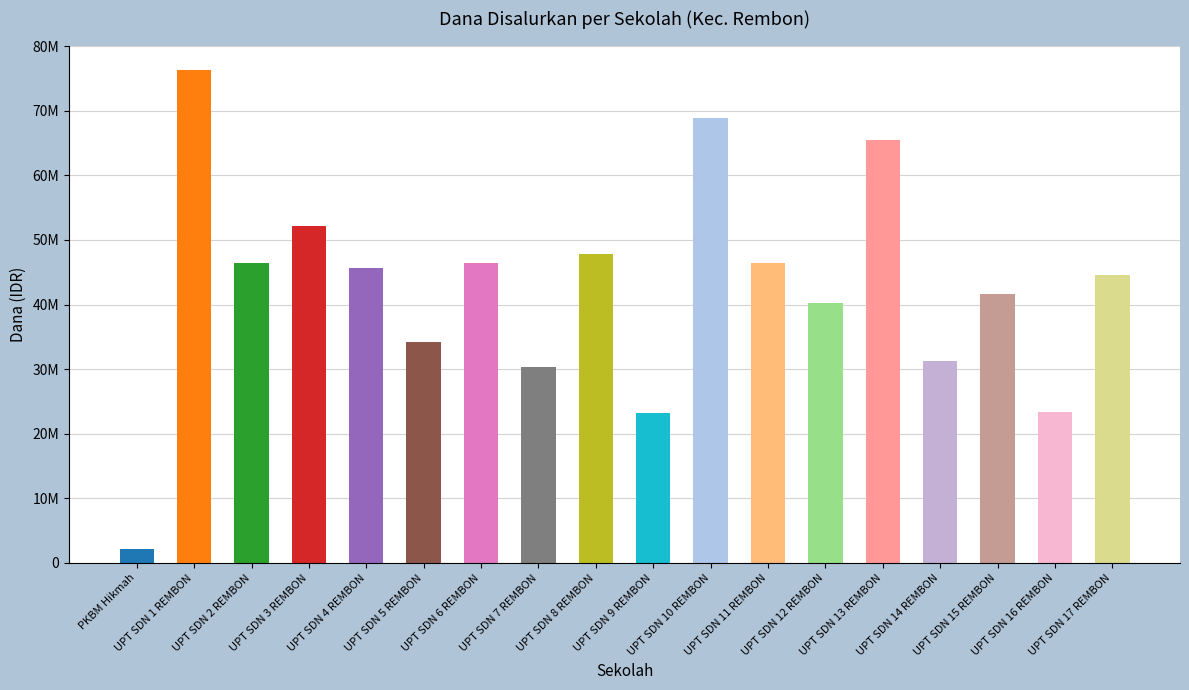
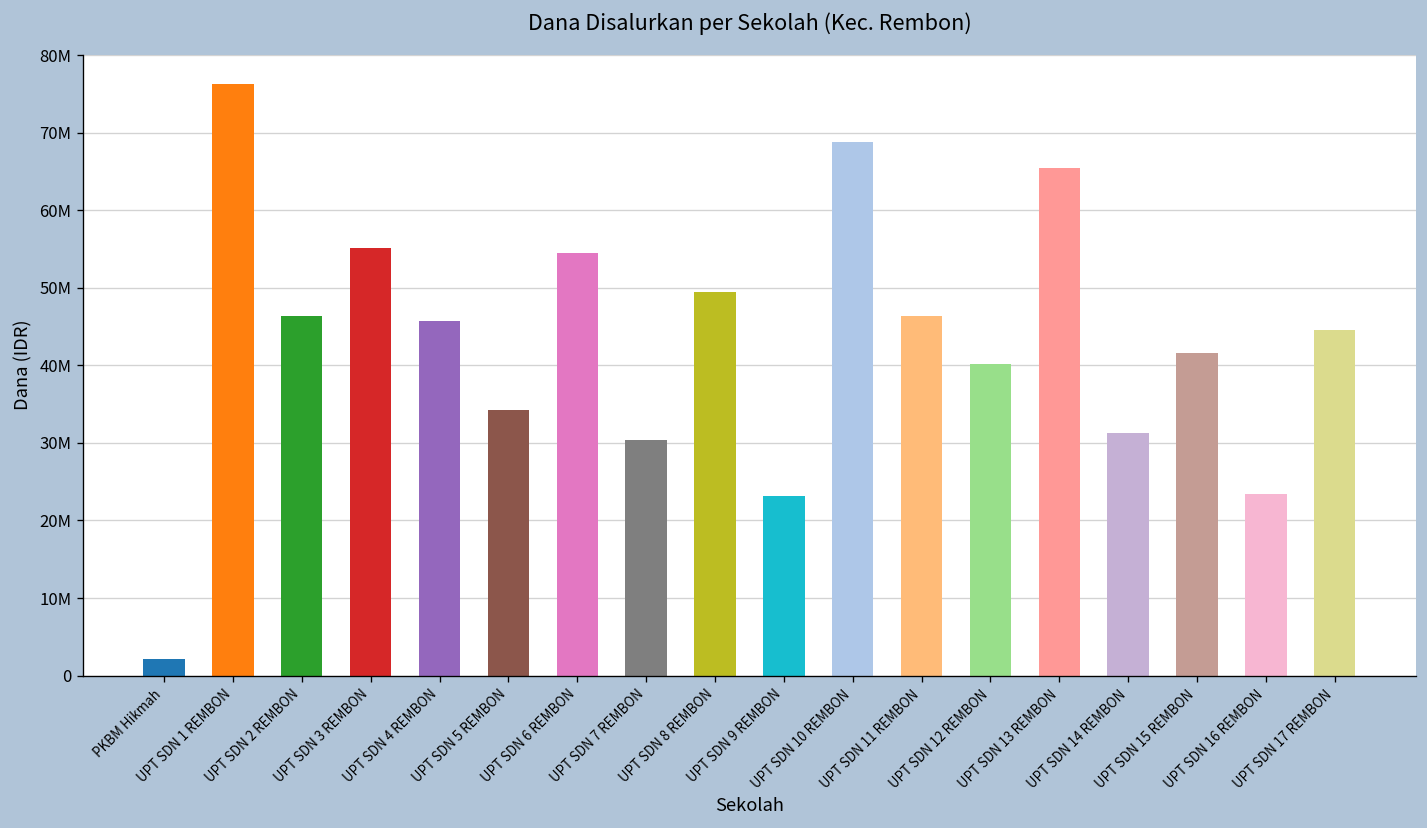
UPT SDN 3 REMBON: 52000000 -> 55000000
UPT SDN 6 REMBON: 46000000 -> 54000000
UPT SDN 8 REMBON: 48000000 -> 50000000
